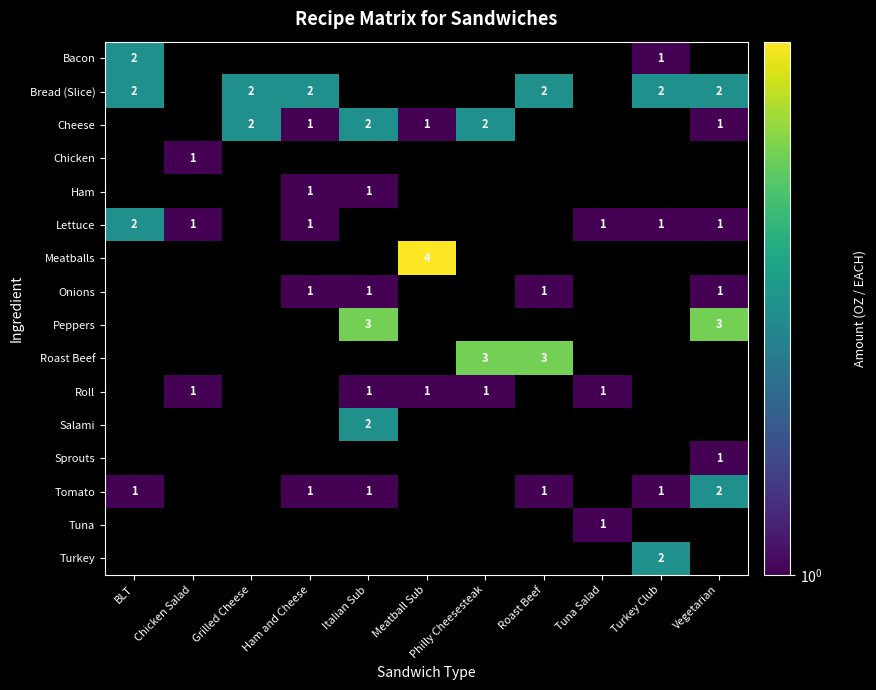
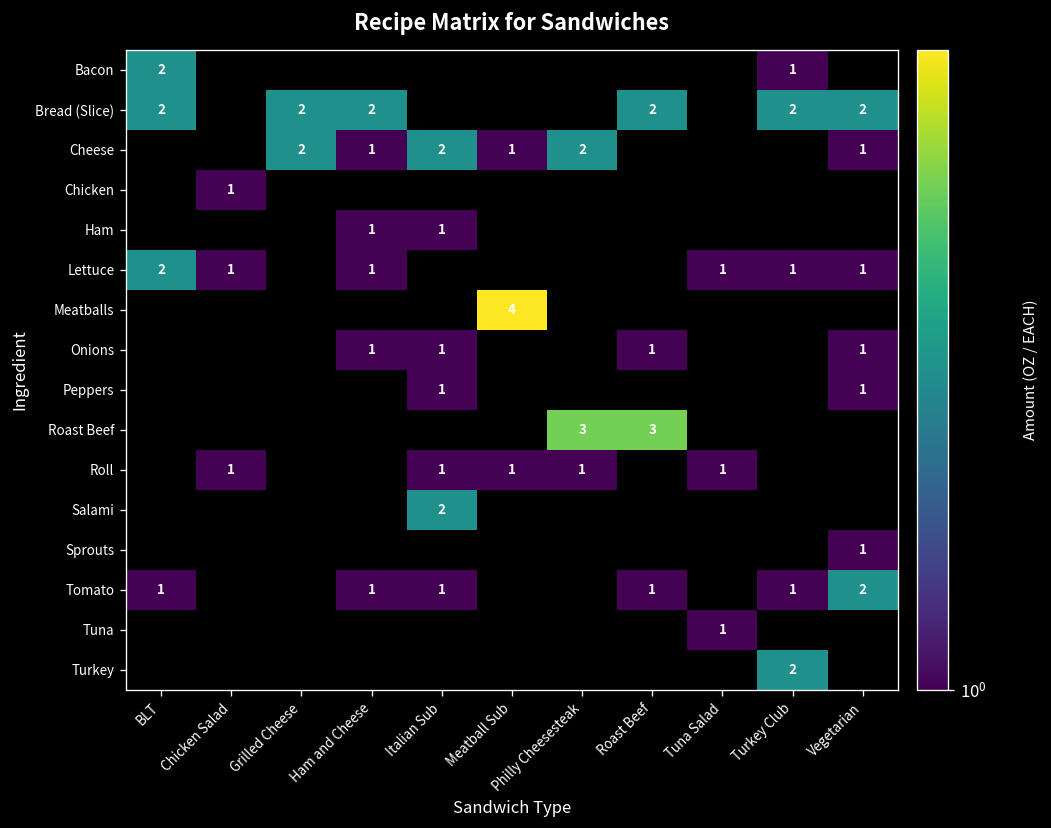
Peppers, Italian Sub: 3 -> 1
Peppers, Vegetarian: 3 -> 1
